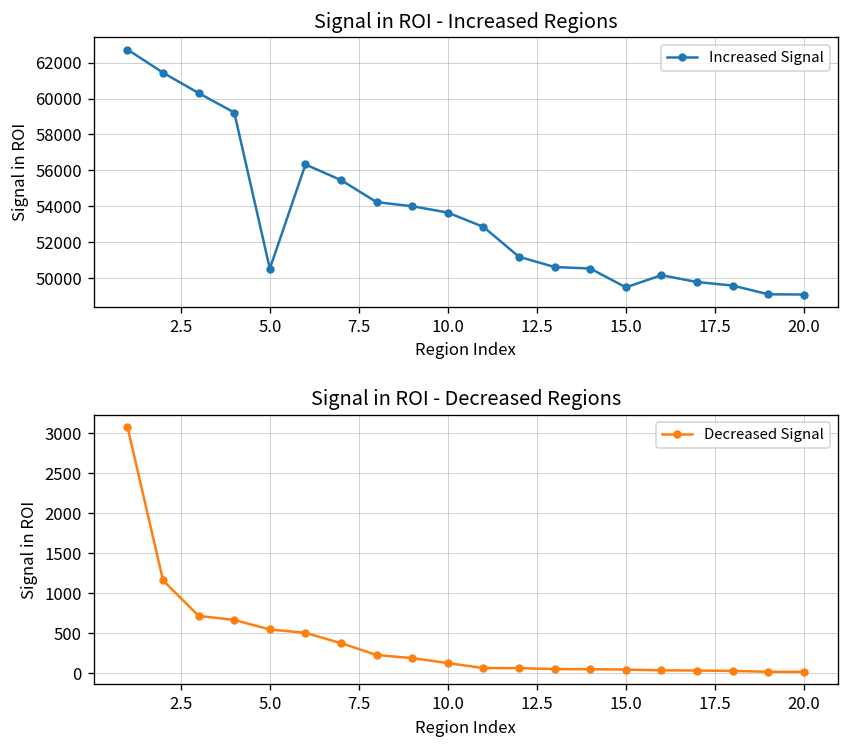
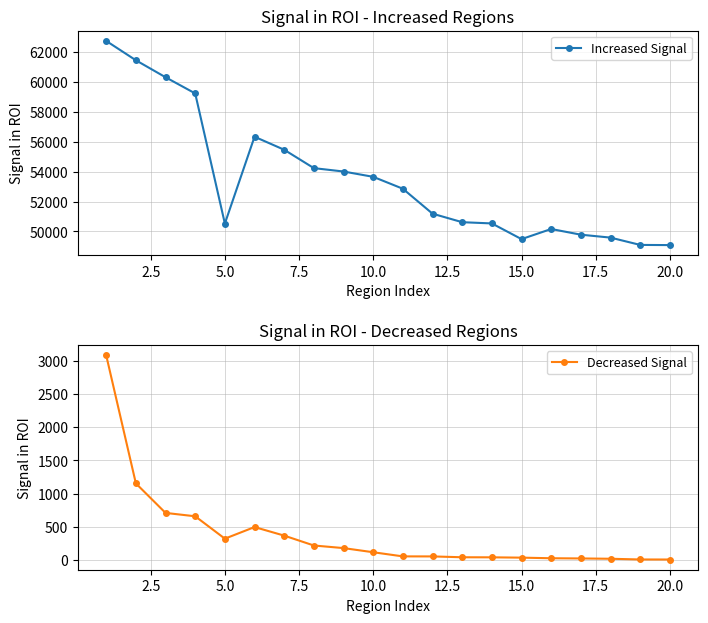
Signal in ROI - Decreased Regions, 5.0: 500 -> 300
